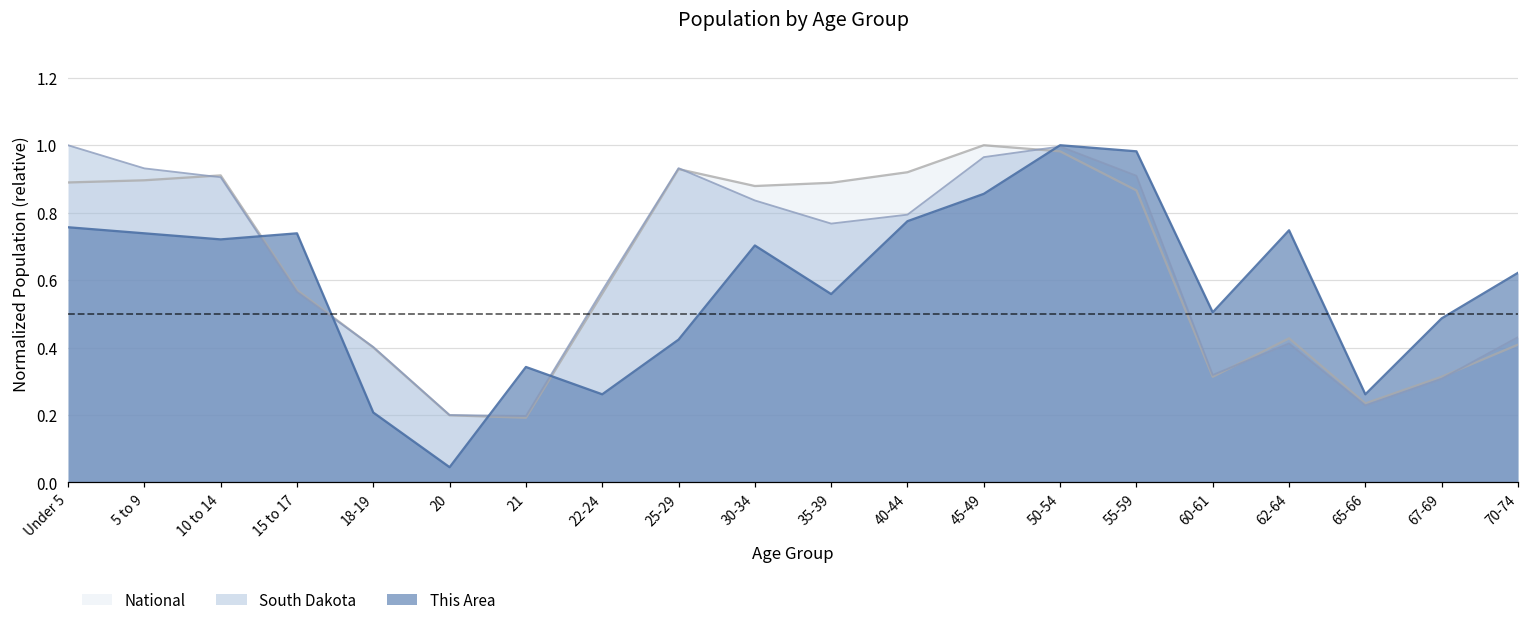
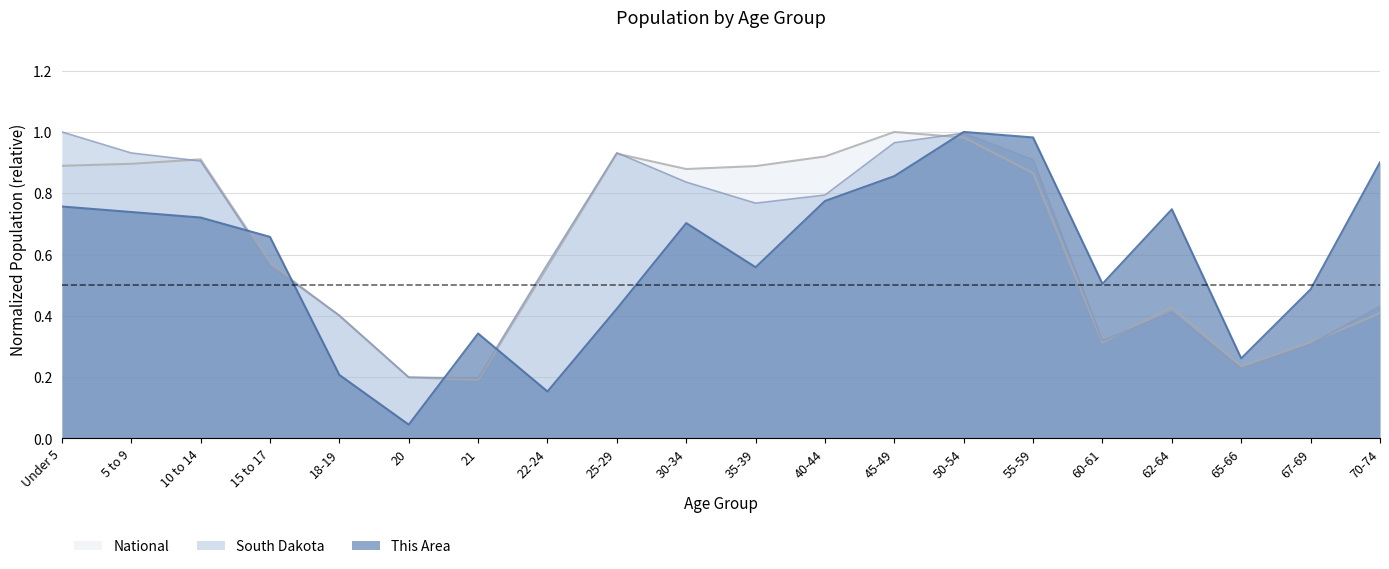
This Area, 15 to 17: 0.74 -> 0.66
This Area, 22-24: 0.26 -> 0.15
This Area, 70-74: 0.62 -> 0.90
